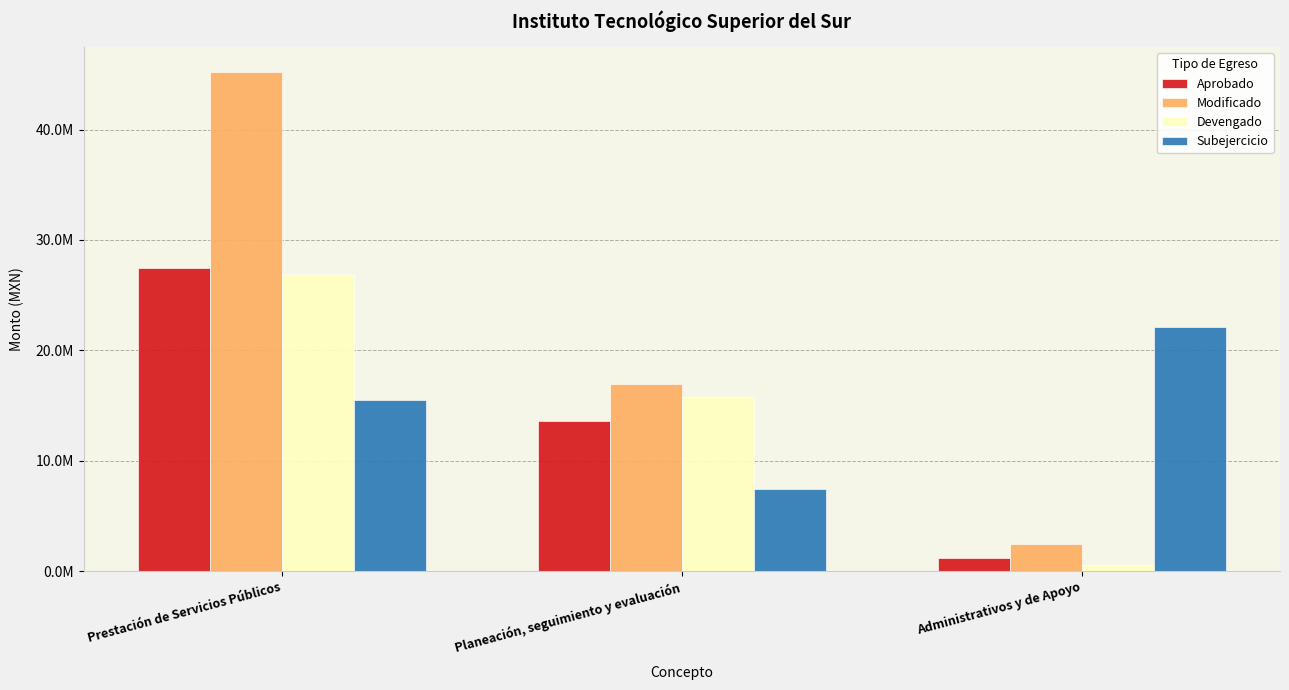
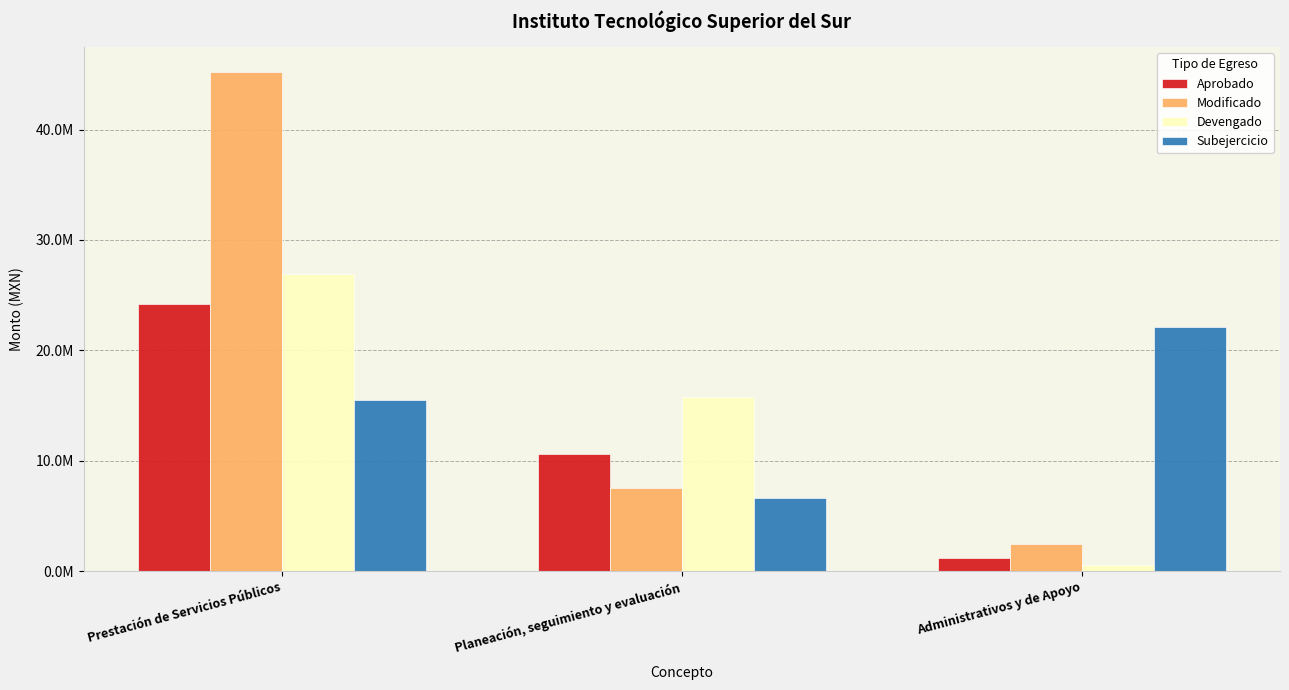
Aprobado, Prestación de Servicios Públicos: 27500000 -> 24200000
Aprobado, Planeación, seguimiento y evaluación: 13600000 -> 10600000
Modificado, Planeación, seguimiento y evaluación: 16900000 -> 7600000
Subejercicio, Planeación, seguimiento y evaluación: 7500000 -> 6700000
